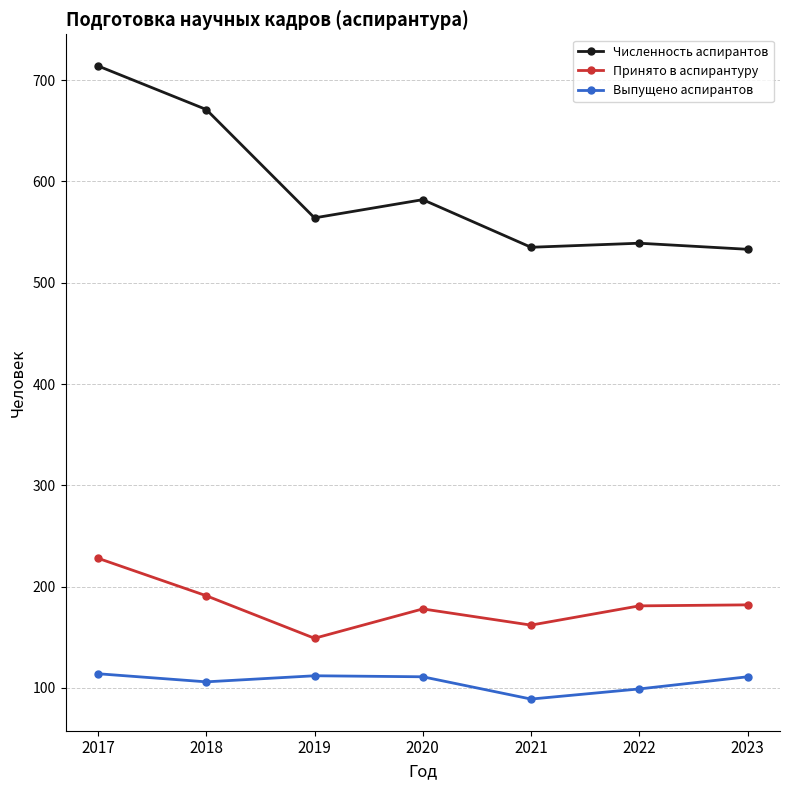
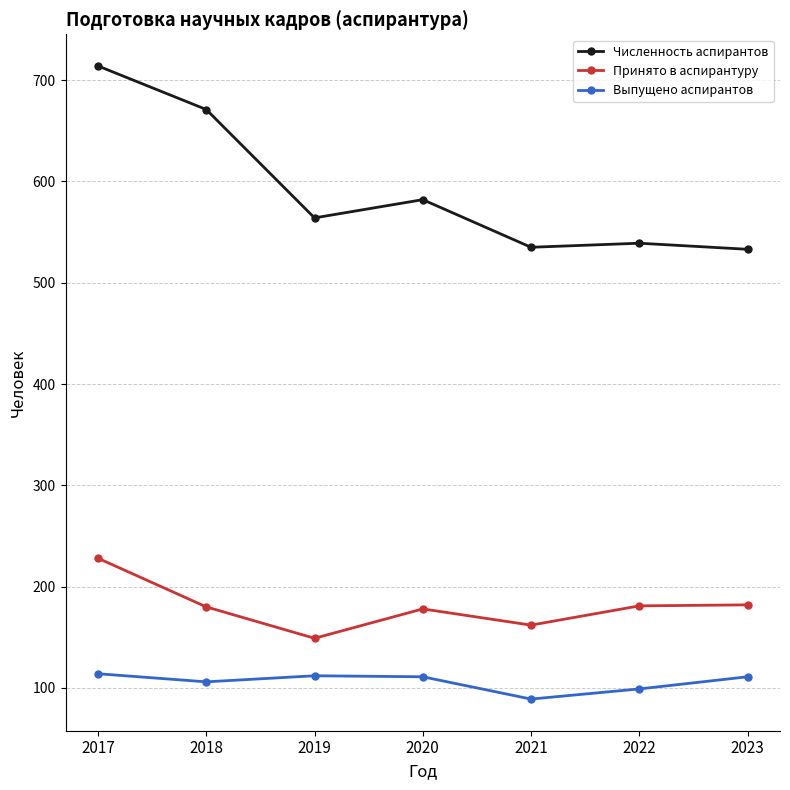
Принято в аспирантуру, 2018: 191 -> 180
